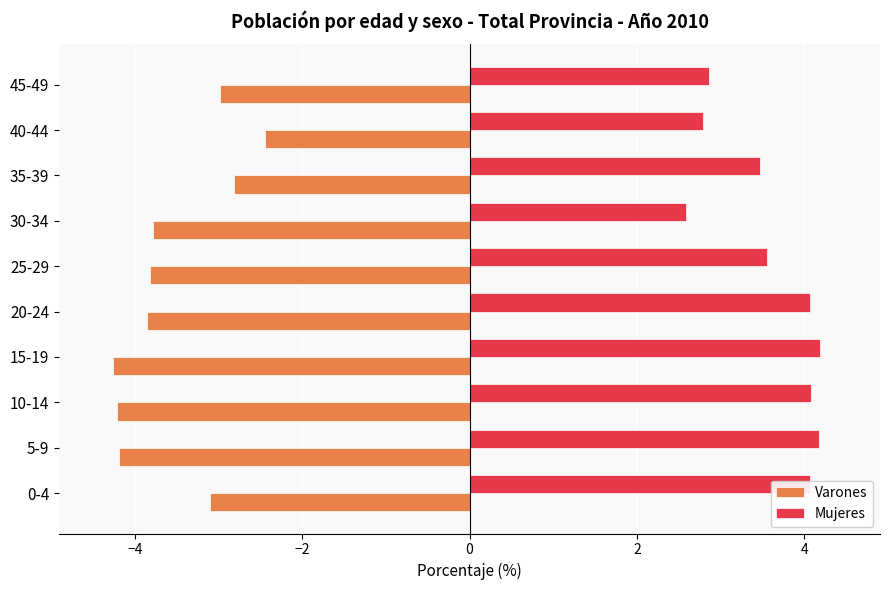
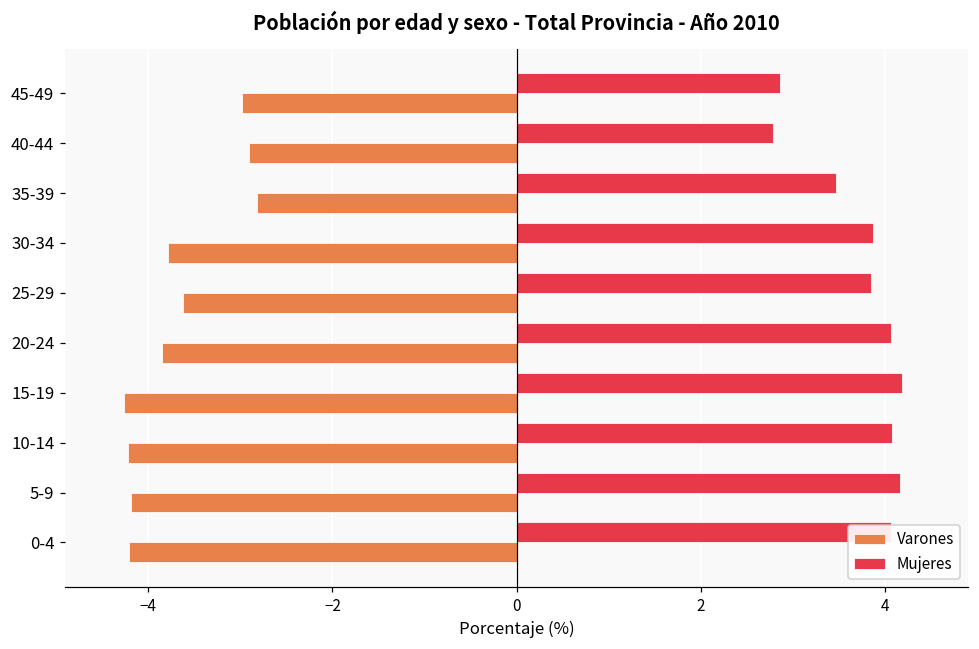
Varones, 40-44: -2.4 -> -2.9
Mujeres, 30-34: 2.6 -> 3.9
Mujeres, 25-29: 3.6 -> 3.8
Varones, 25-29: -3.8 -> -3.6
Varones, 0-4: -3.1 -> -4.2
